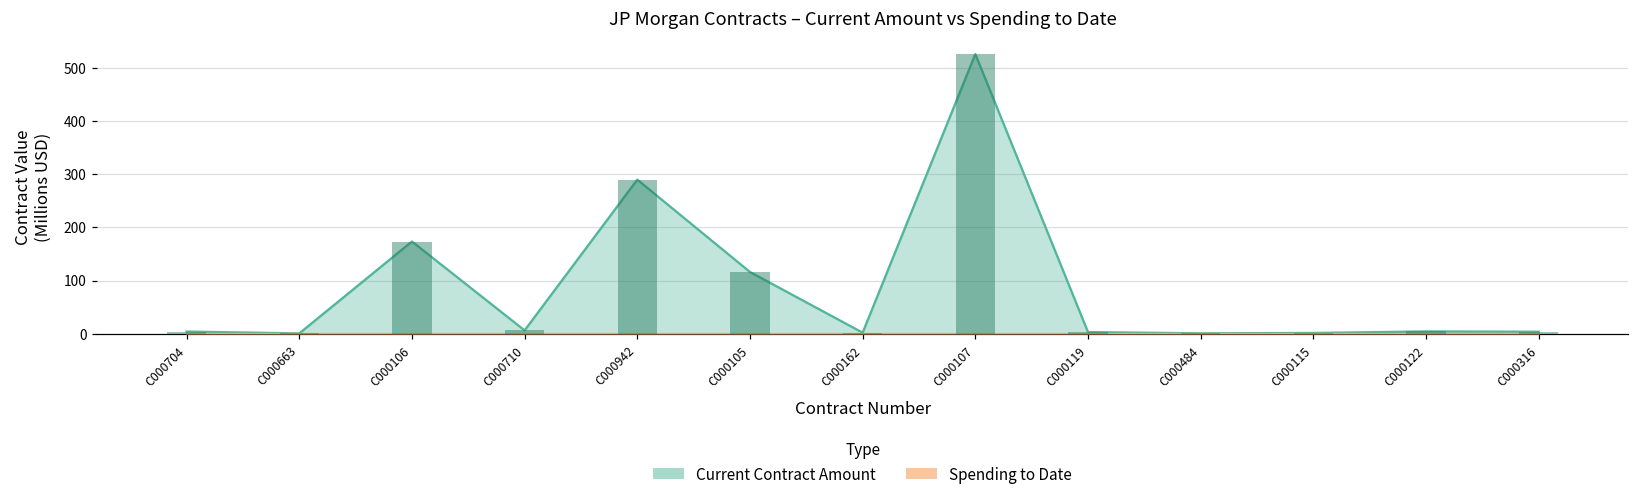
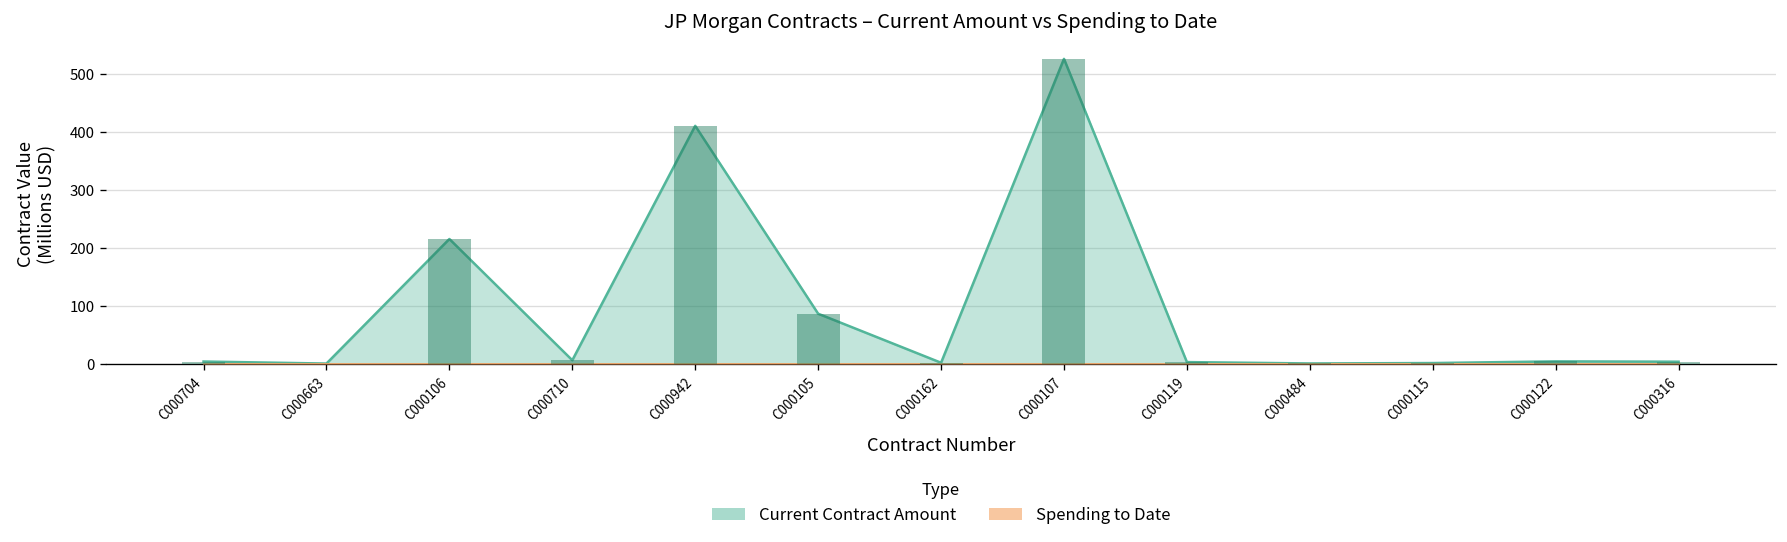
Current Contract Amount, C000106: 170 -> 220
Current Contract Amount, C000942: 290 -> 410
Current Contract Amount, C000105: 120 -> 90
